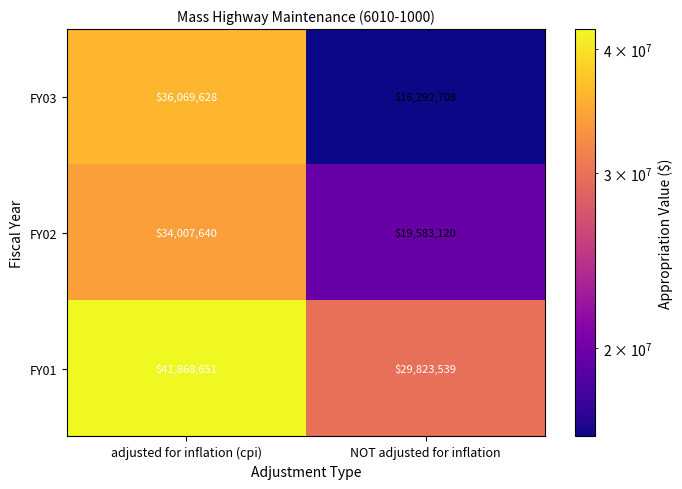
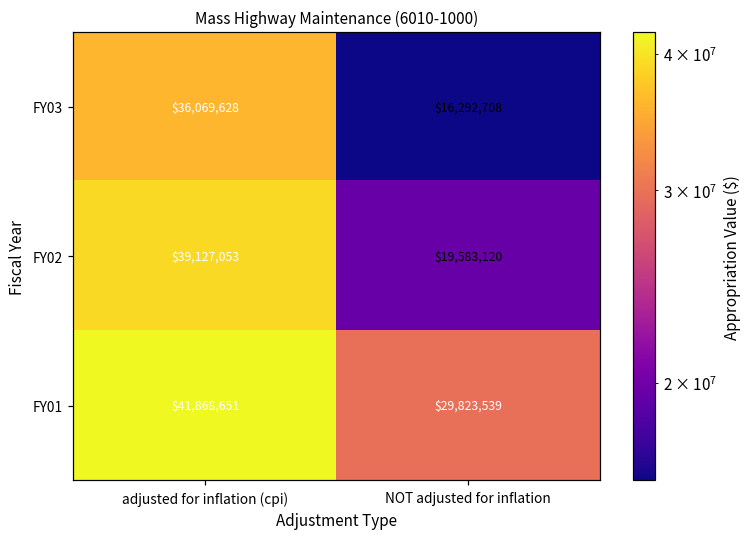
FY02, adjusted for inflation (cpi): $34,007,640 -> $39,127,053
